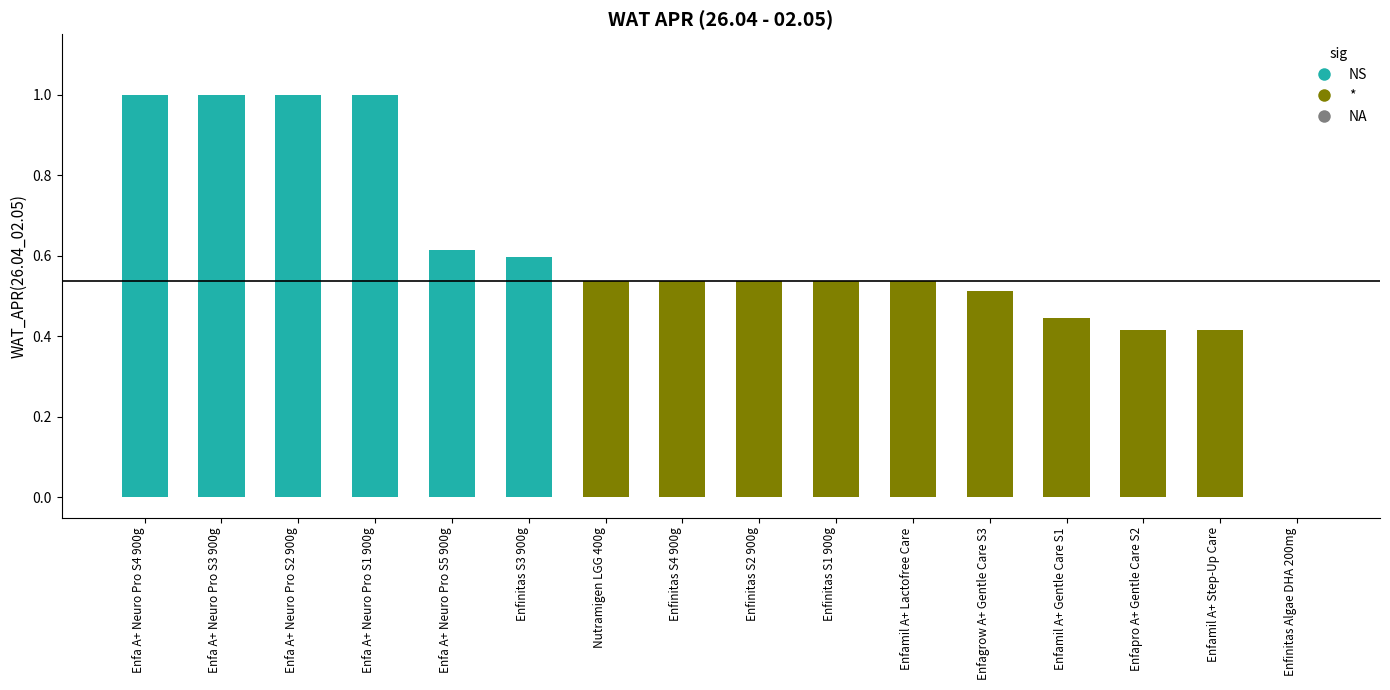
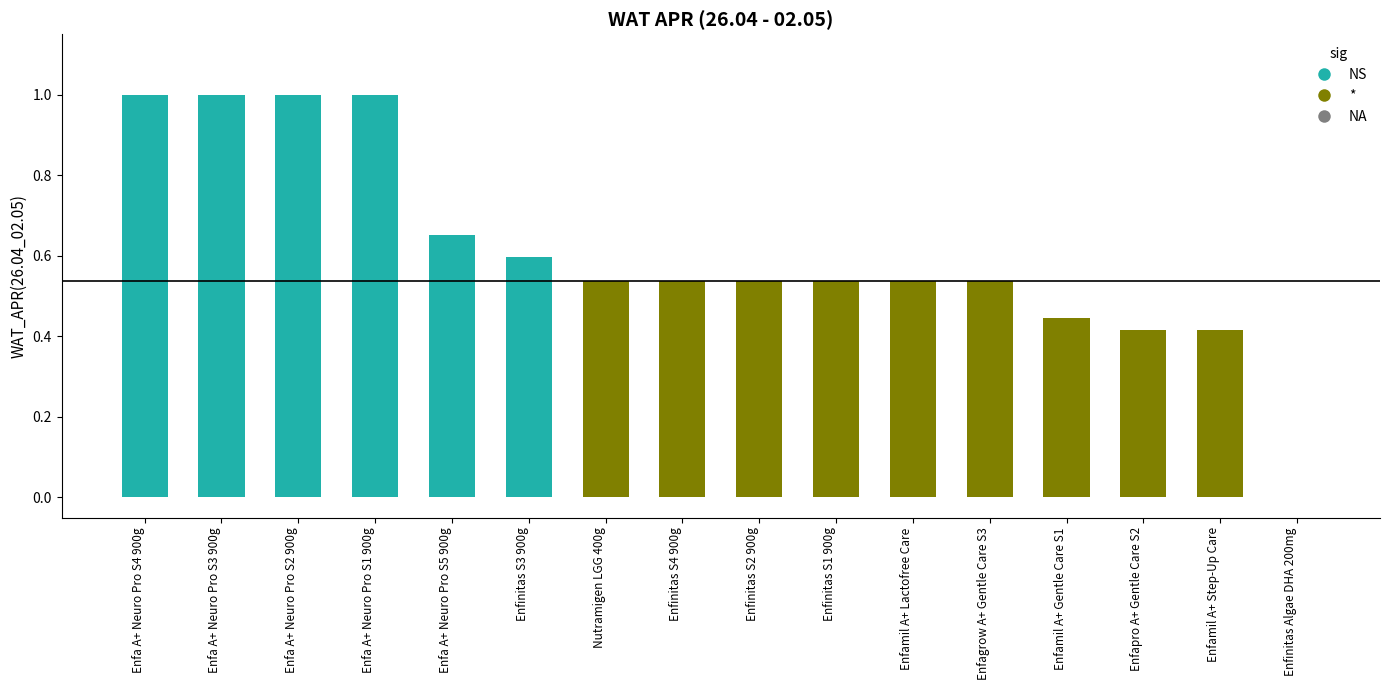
Enfa A+ Neuro Pro S5 900g: 0.62 -> 0.65
Enfagrow A+ Gentle Care S3: 0.51 -> 0.54
